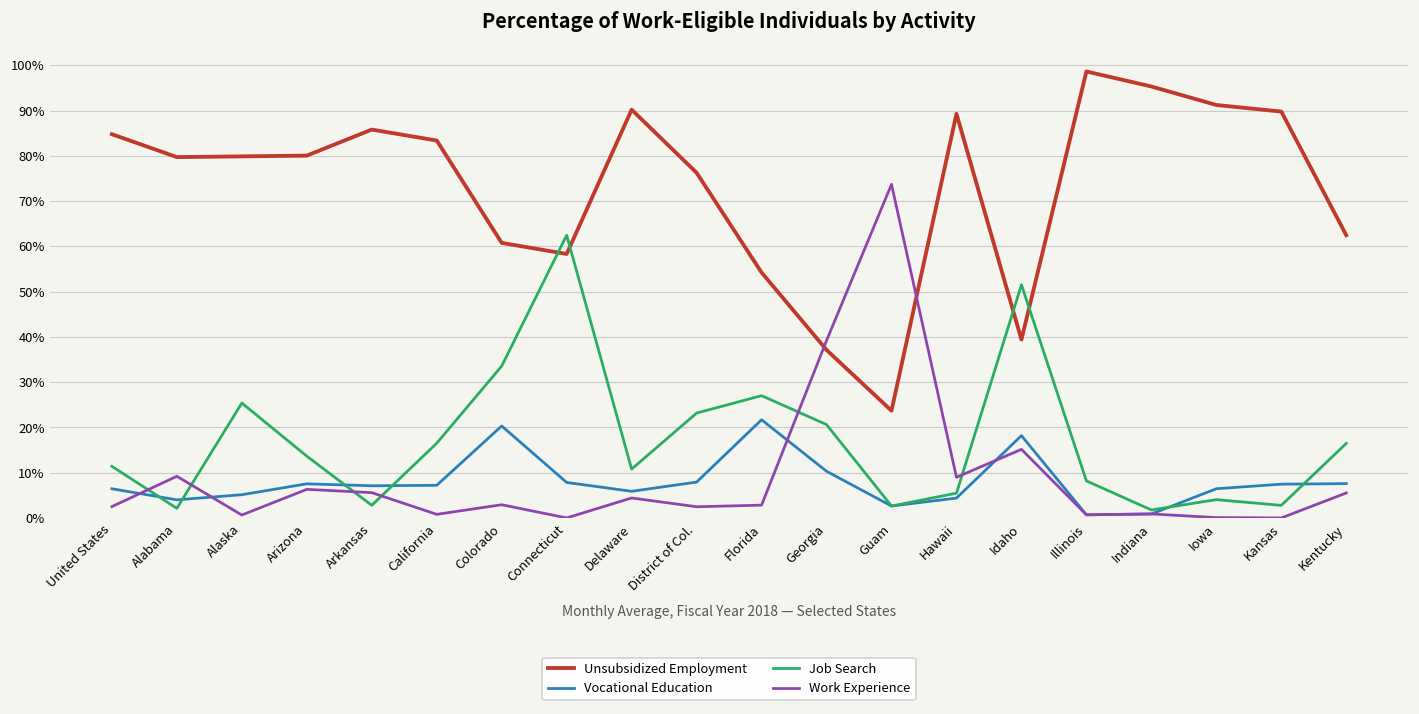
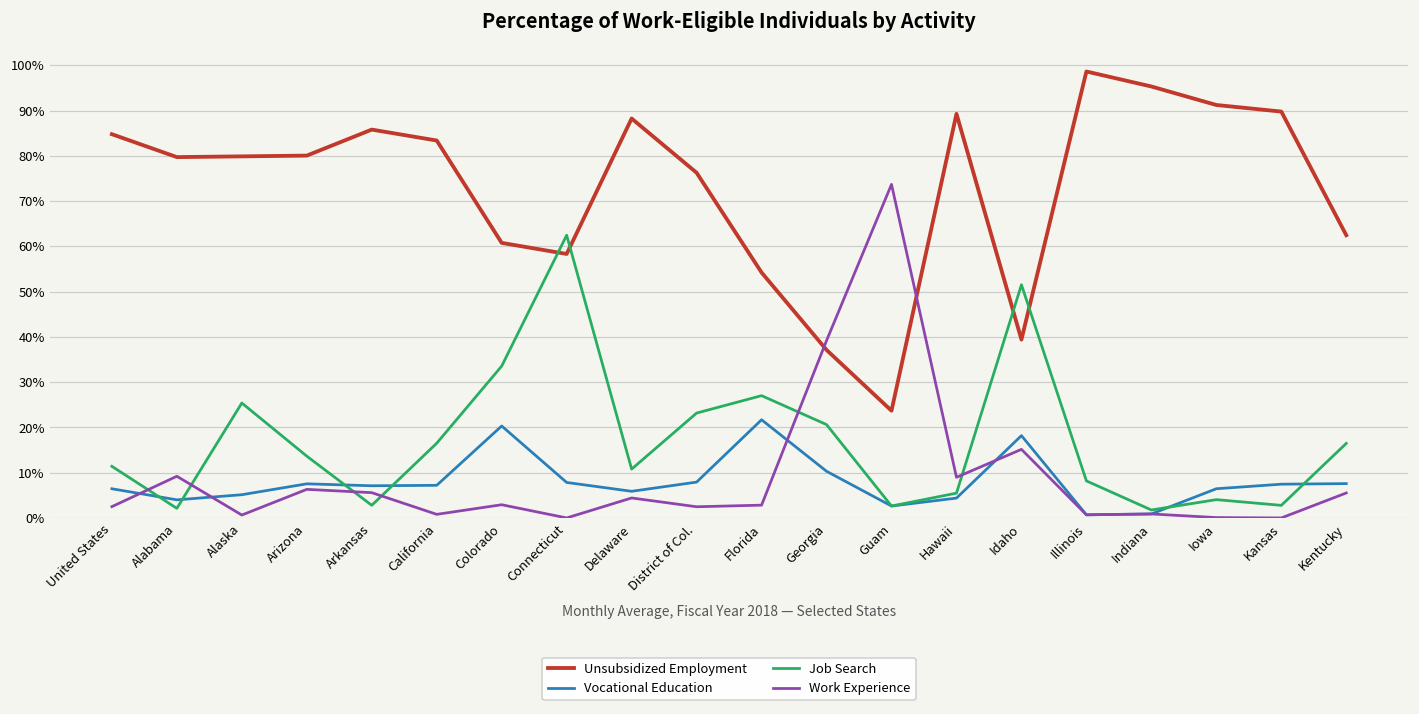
Unsubsidized Employment, Delaware: 90% -> 88%
